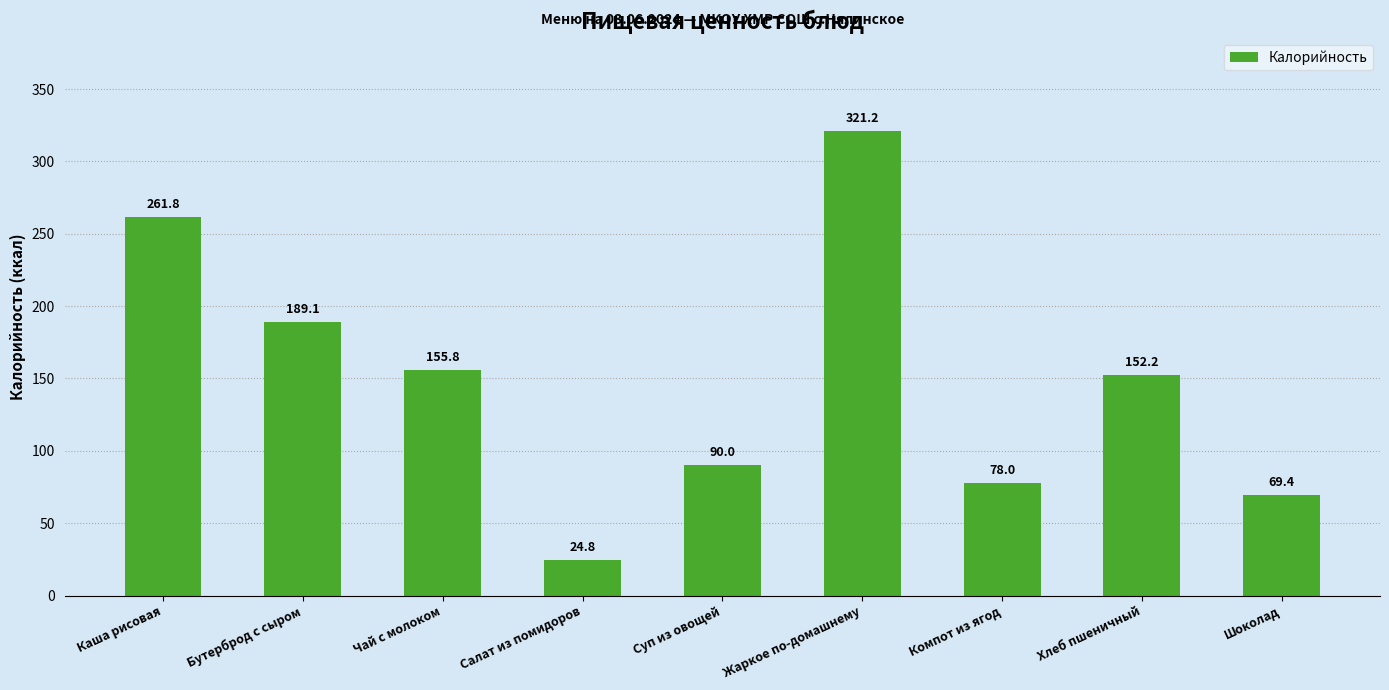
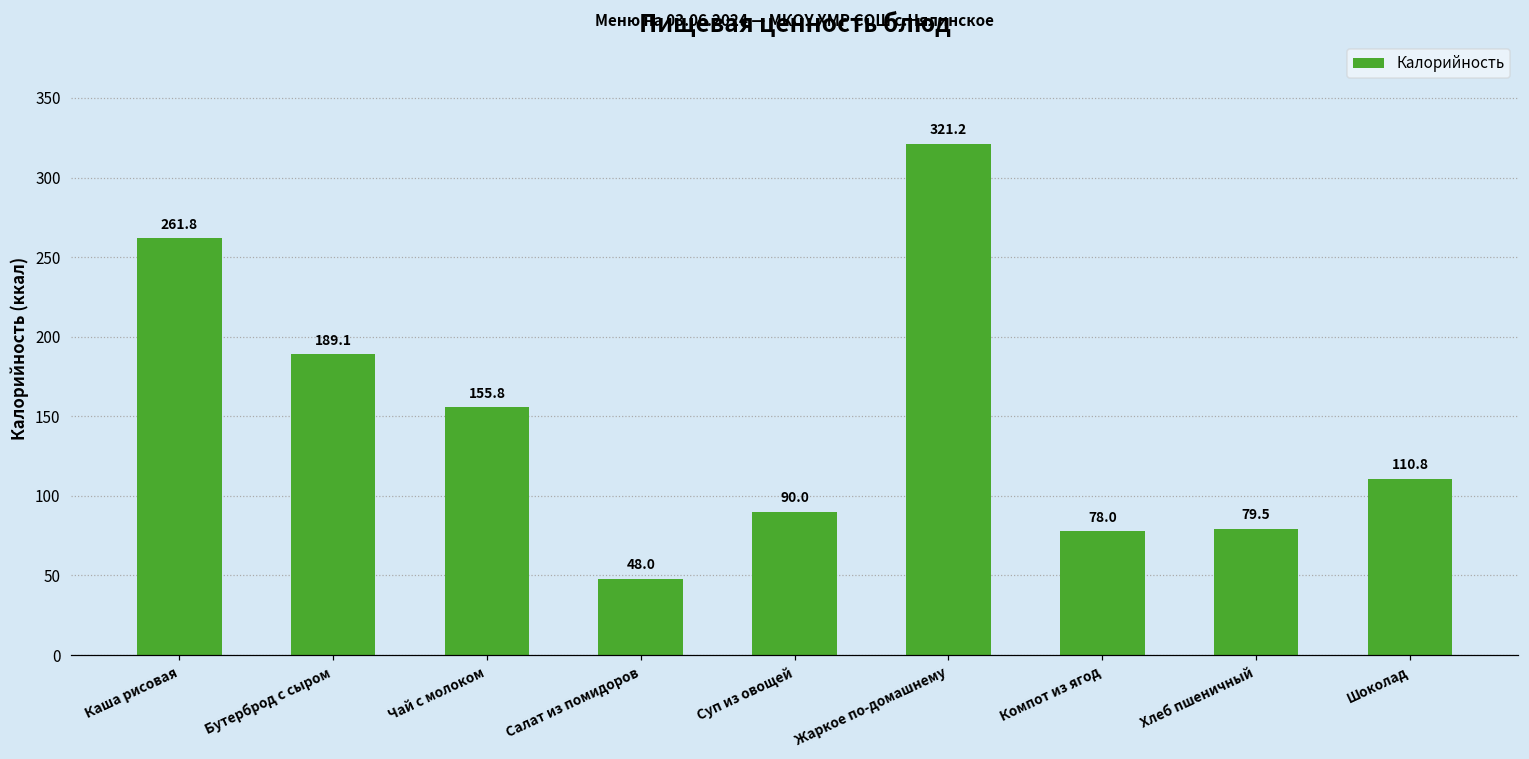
Салат из помидоров: 24.8 -> 48.0
Хлеб пшеничный: 152.2 -> 79.5
Шоколад: 69.4 -> 110.8
